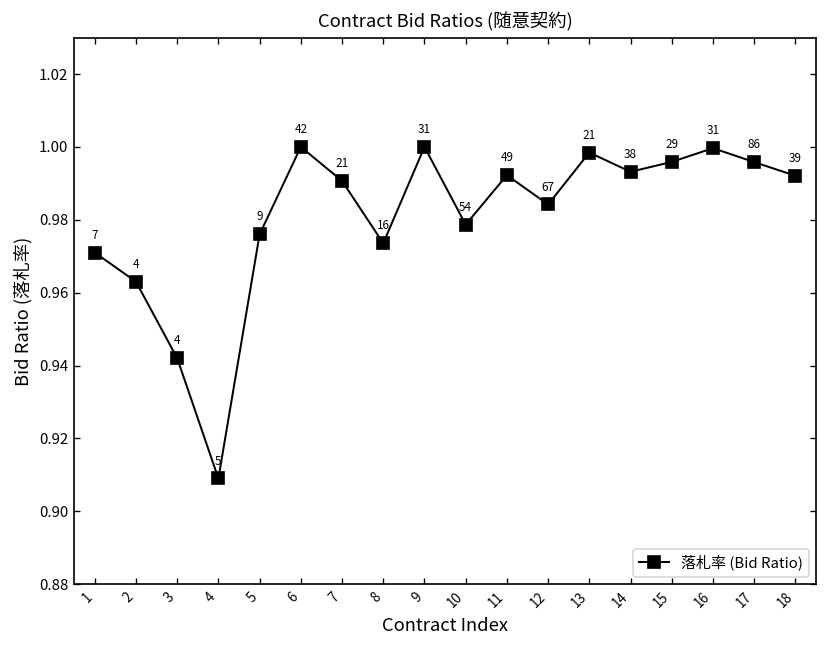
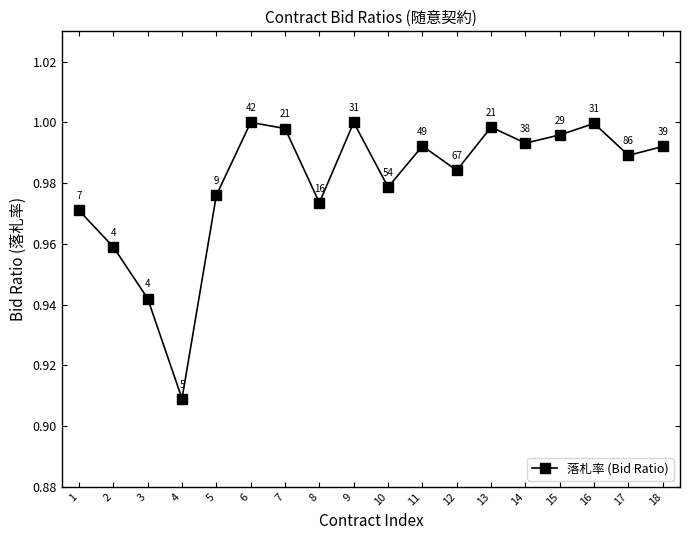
2: 0.963 -> 0.959
7: 0.991 -> 0.998
17: 0.996 -> 0.989
